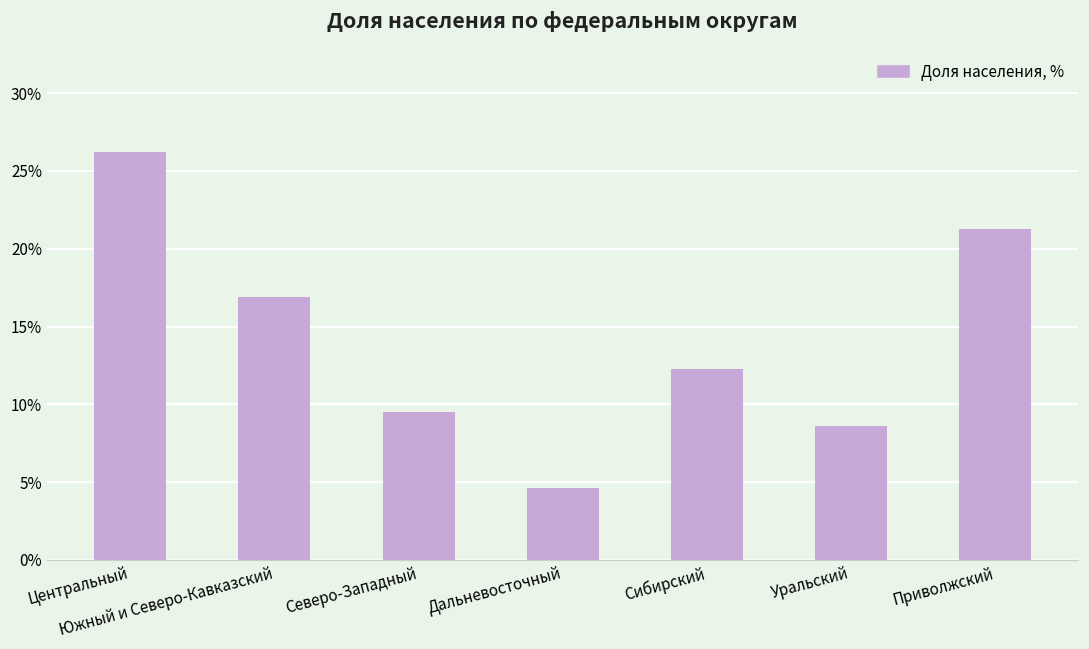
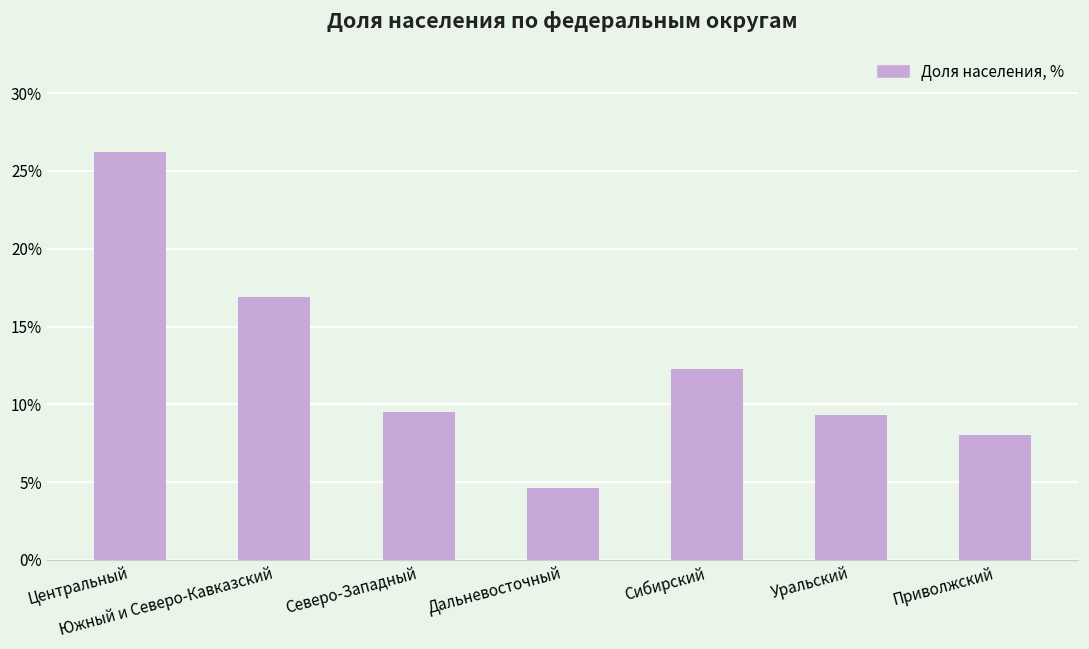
Уральский: 8.6% -> 9.3%
Приволжский: 21.3% -> 8.0%
